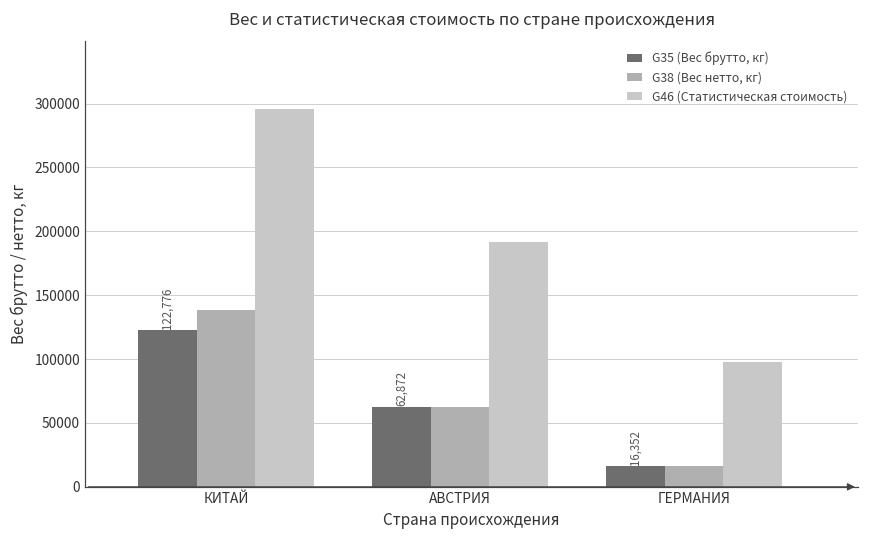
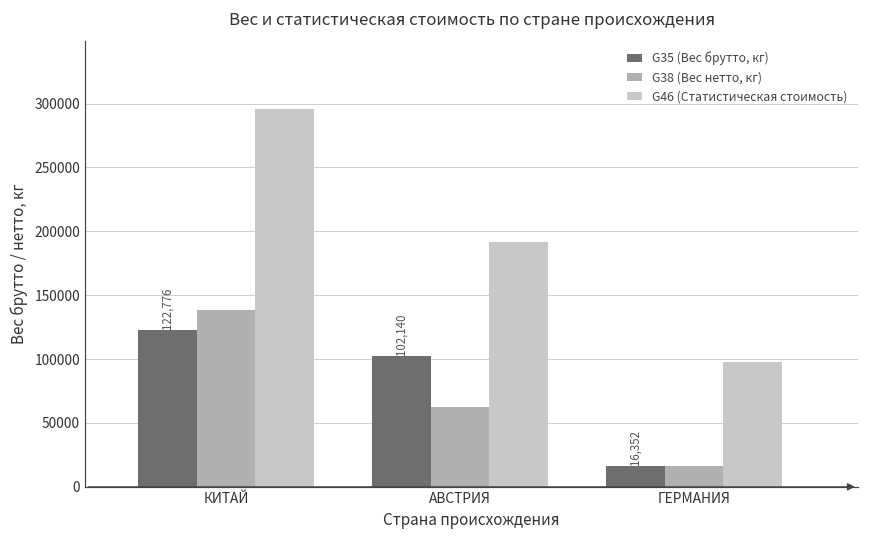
G35 (Вес брутто, кг), АВСТРИЯ: 62,872 -> 102,140
